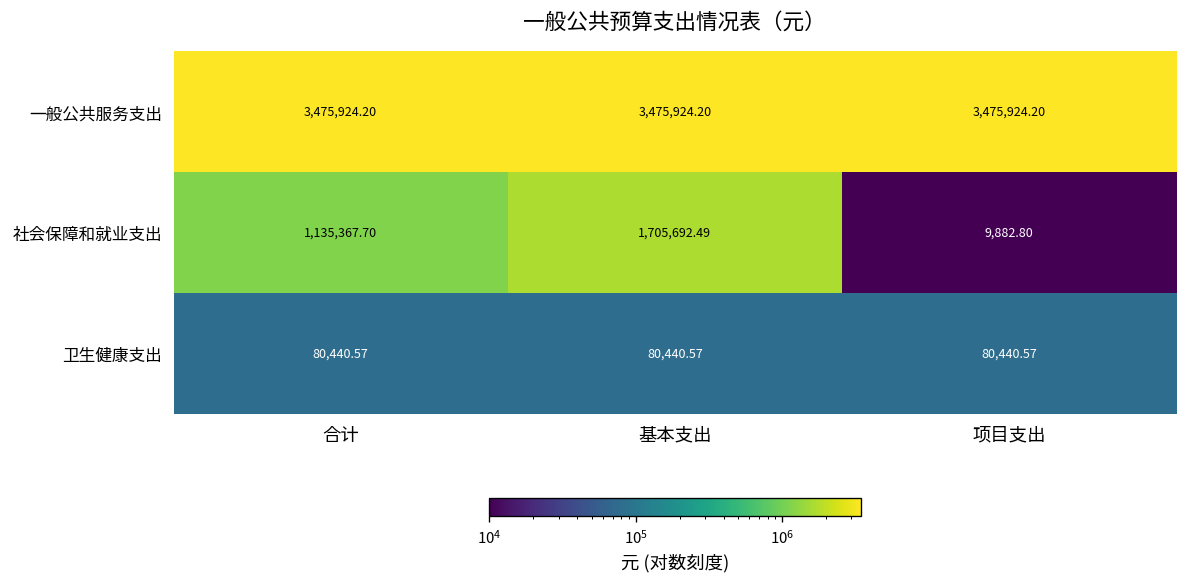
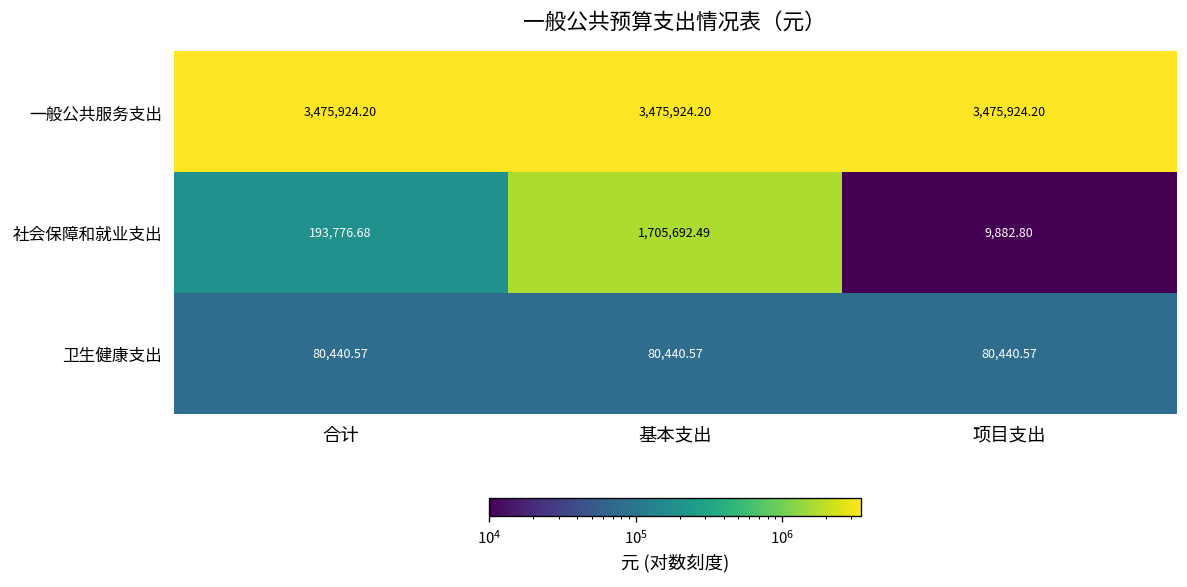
社会保障和就业支出, 合计: 1,135,367.70 -> 193,776.68
